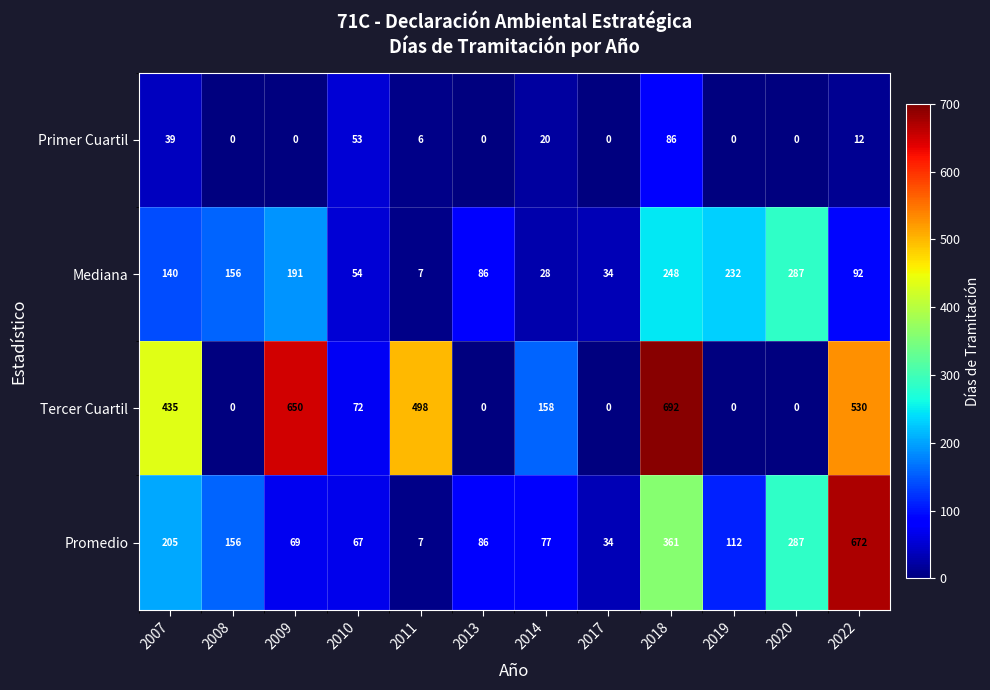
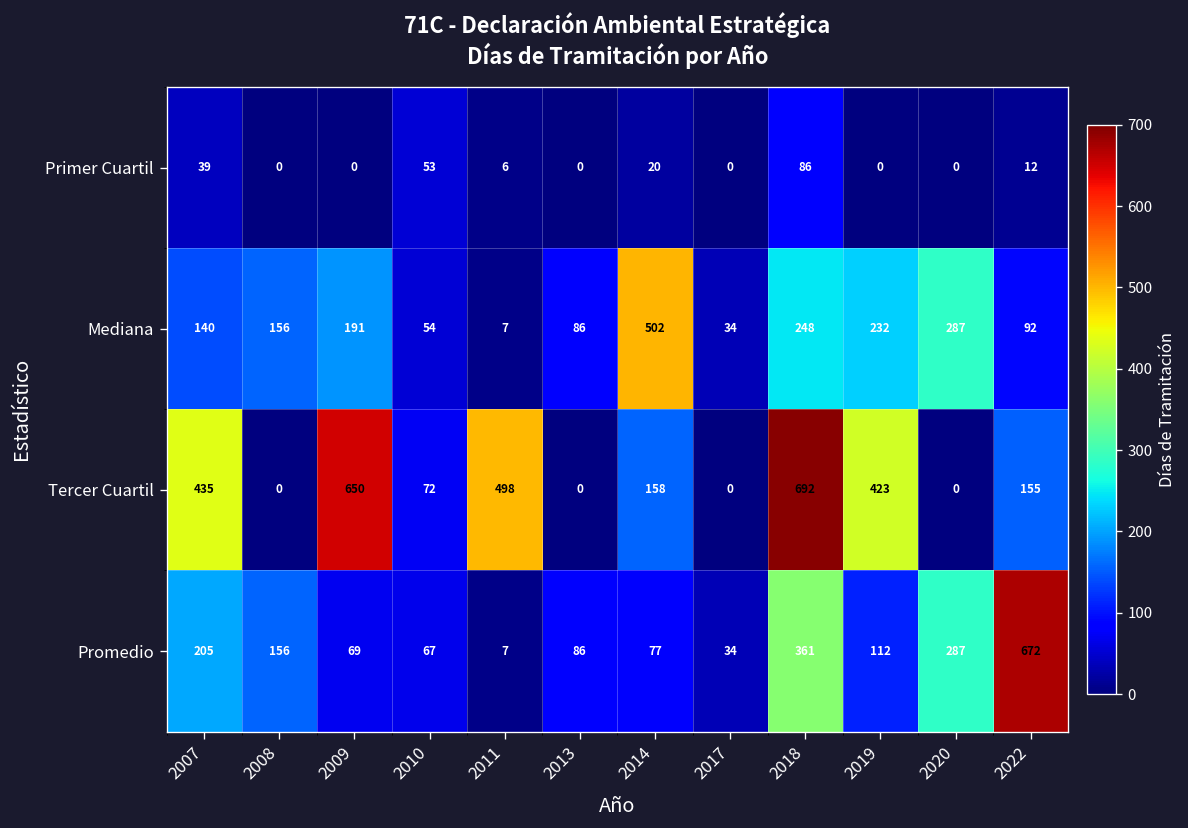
Mediana, 2014: 28 -> 502
Tercer Cuartil, 2019: 0 -> 423
Tercer Cuartil, 2022: 530 -> 155
